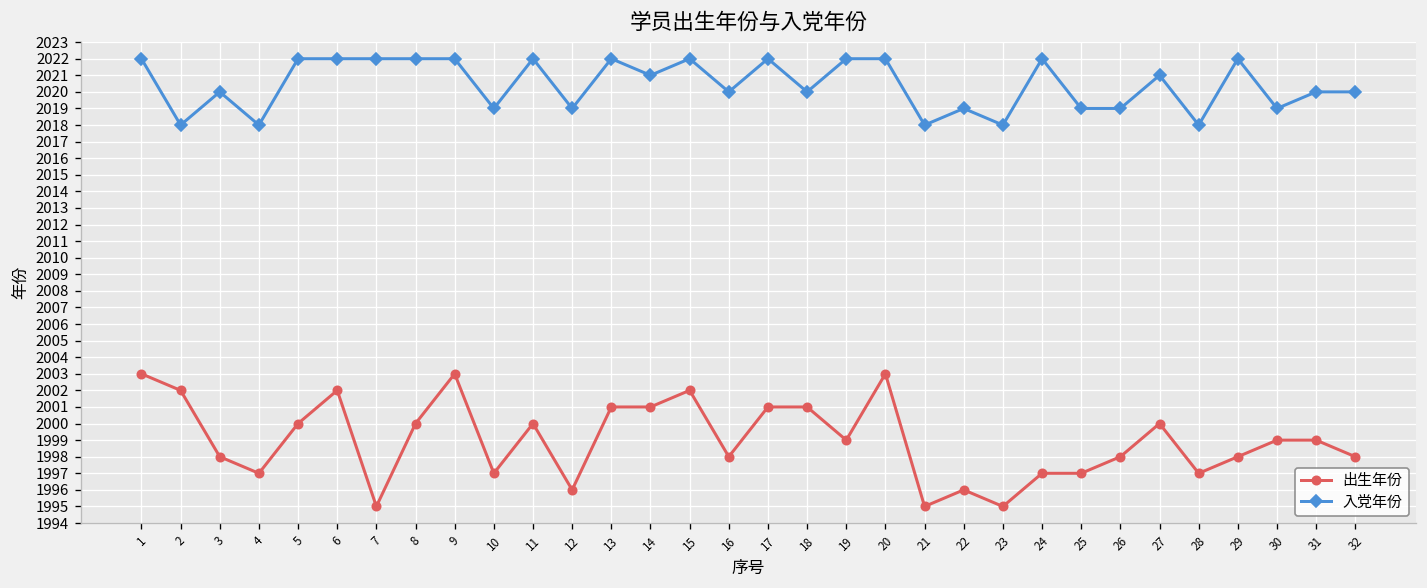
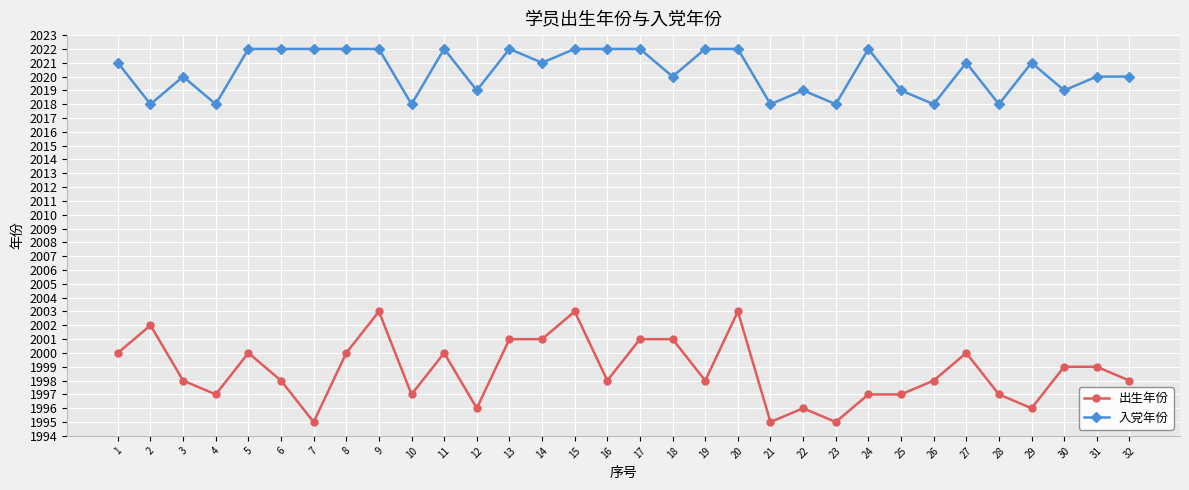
出生年份, 1: 2003 -> 2000
入党年份, 1: 2022 -> 2021
出生年份, 6: 2002 -> 1998
入党年份, 10: 2019 -> 2018
出生年份, 15: 2002 -> 2003
入党年份, 16: 2020 -> 2022
出生年份, 19: 1999 -> 1998
入党年份, 26: 2019 -> 2018
出生年份, 29: 1998 -> 1996
入党年份, 29: 2022 -> 2021
